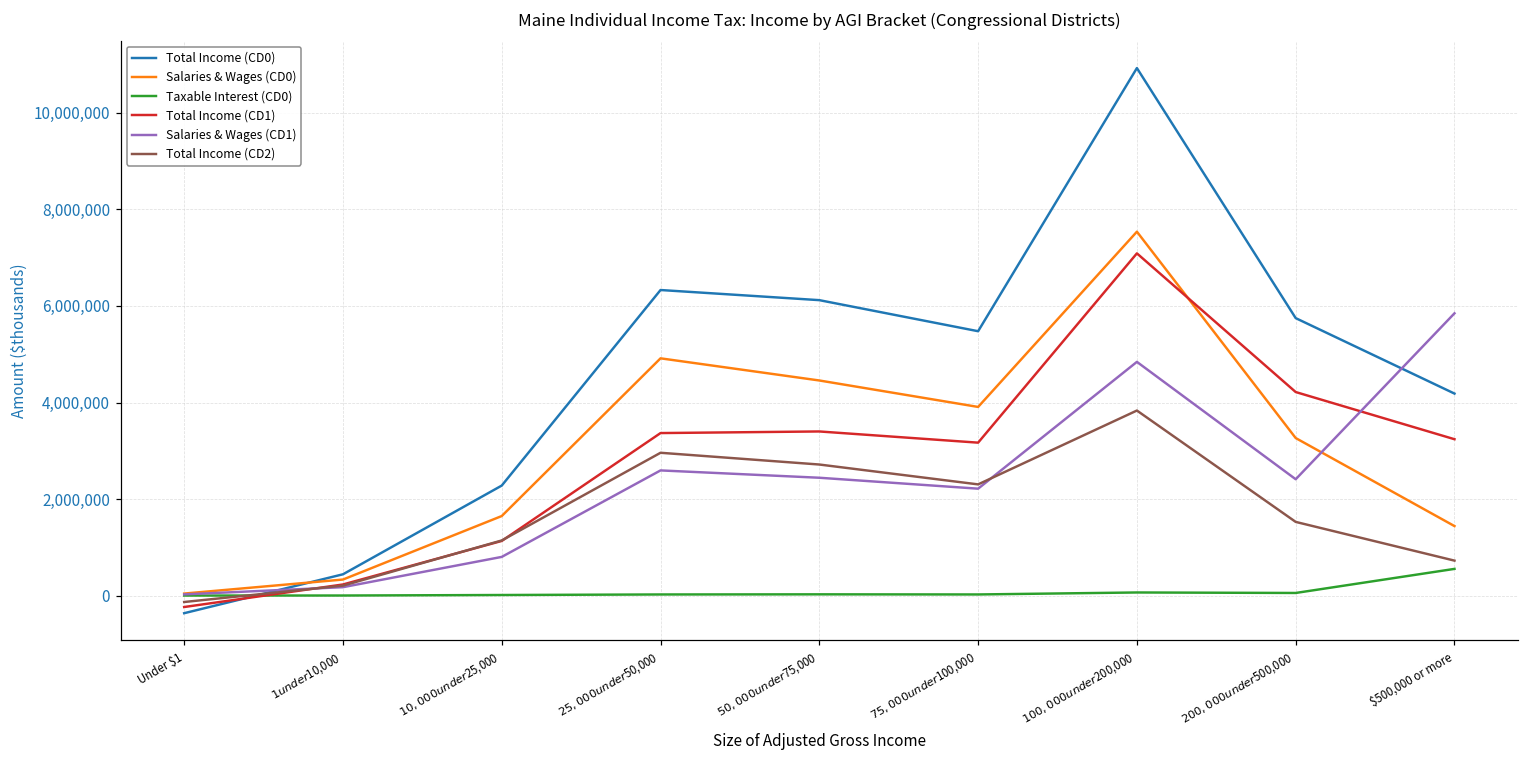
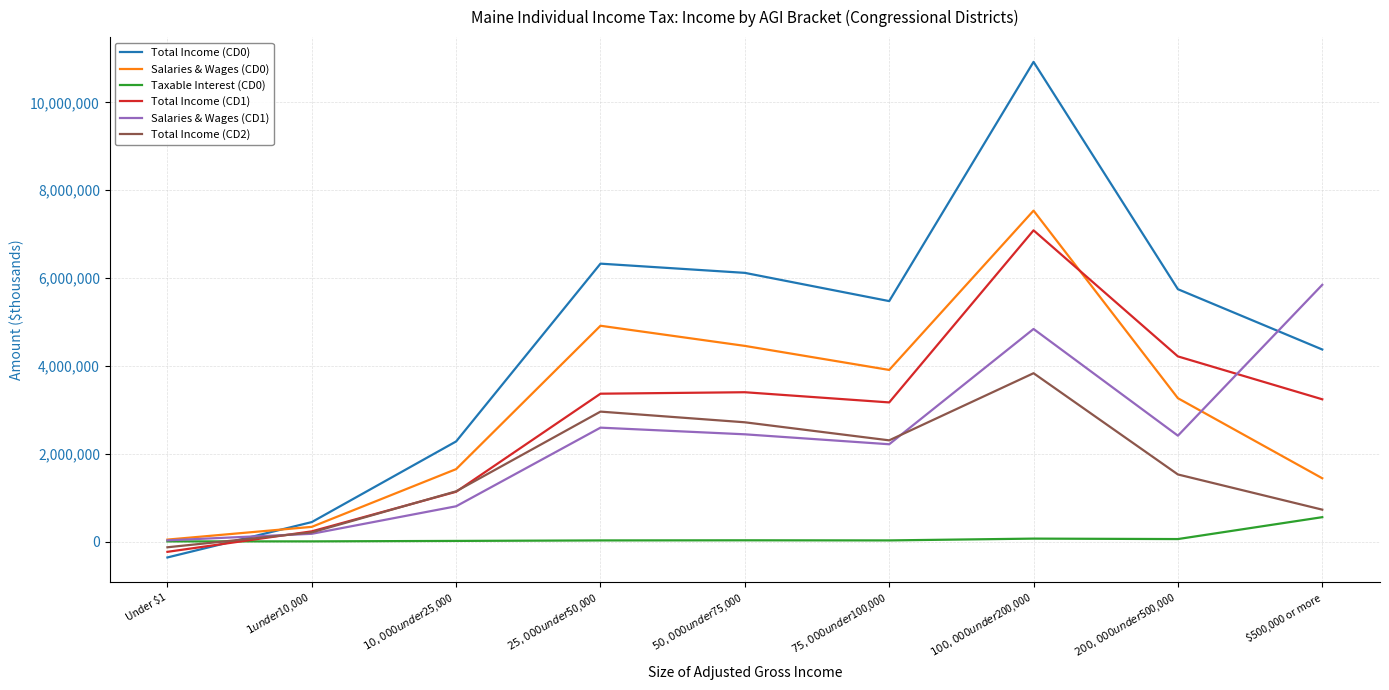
Total Income (CD0), $500,000 or more: 4,200,000 -> 4,400,000
